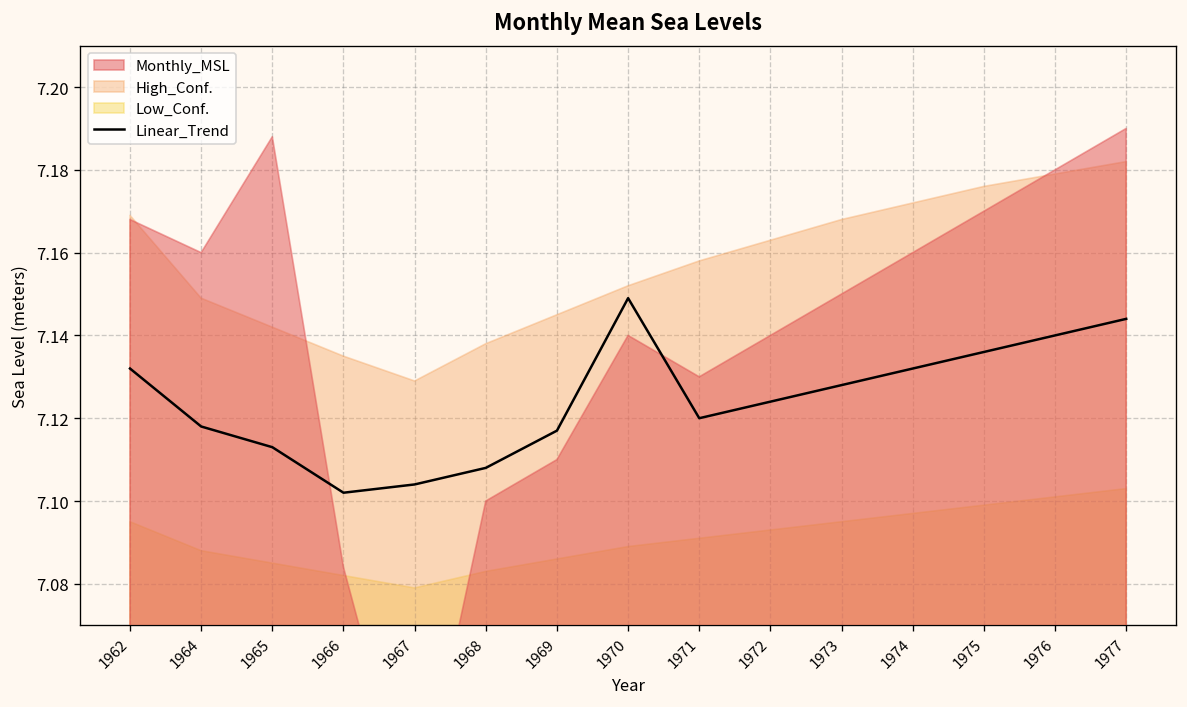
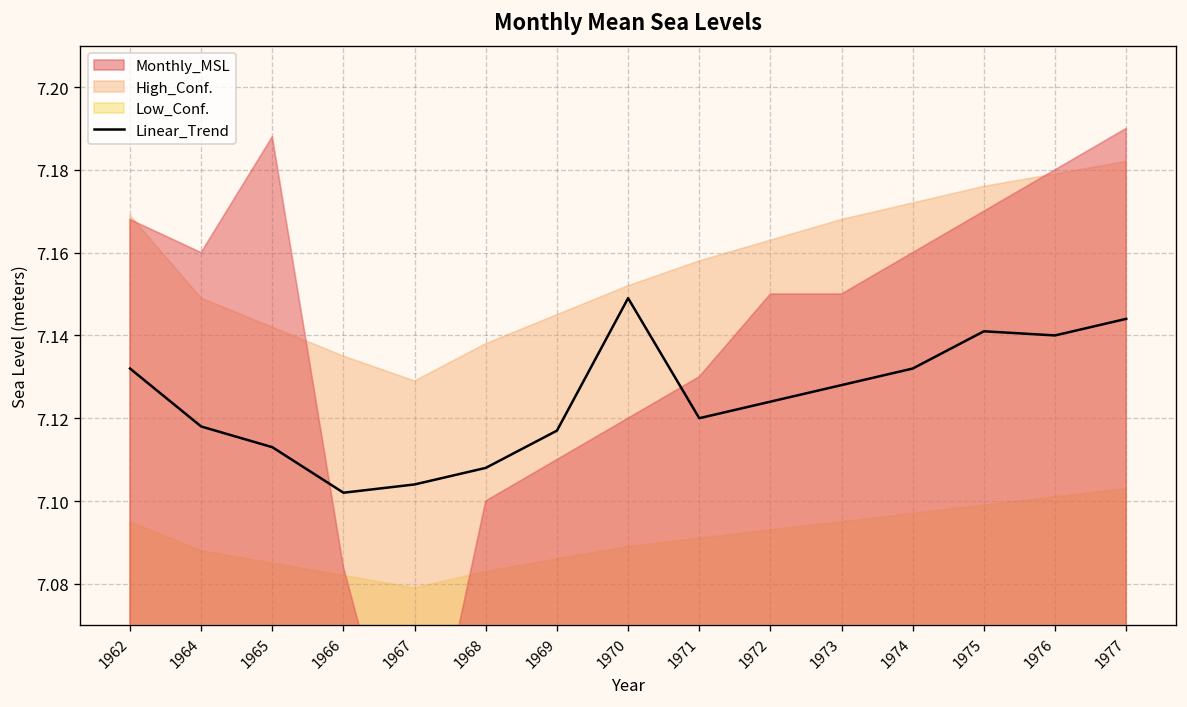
Monthly_MSL, 1970: 7.14 -> 7.12
Monthly_MSL, 1972: 7.14 -> 7.15
Linear_Trend, 1975: 7.136 -> 7.141
